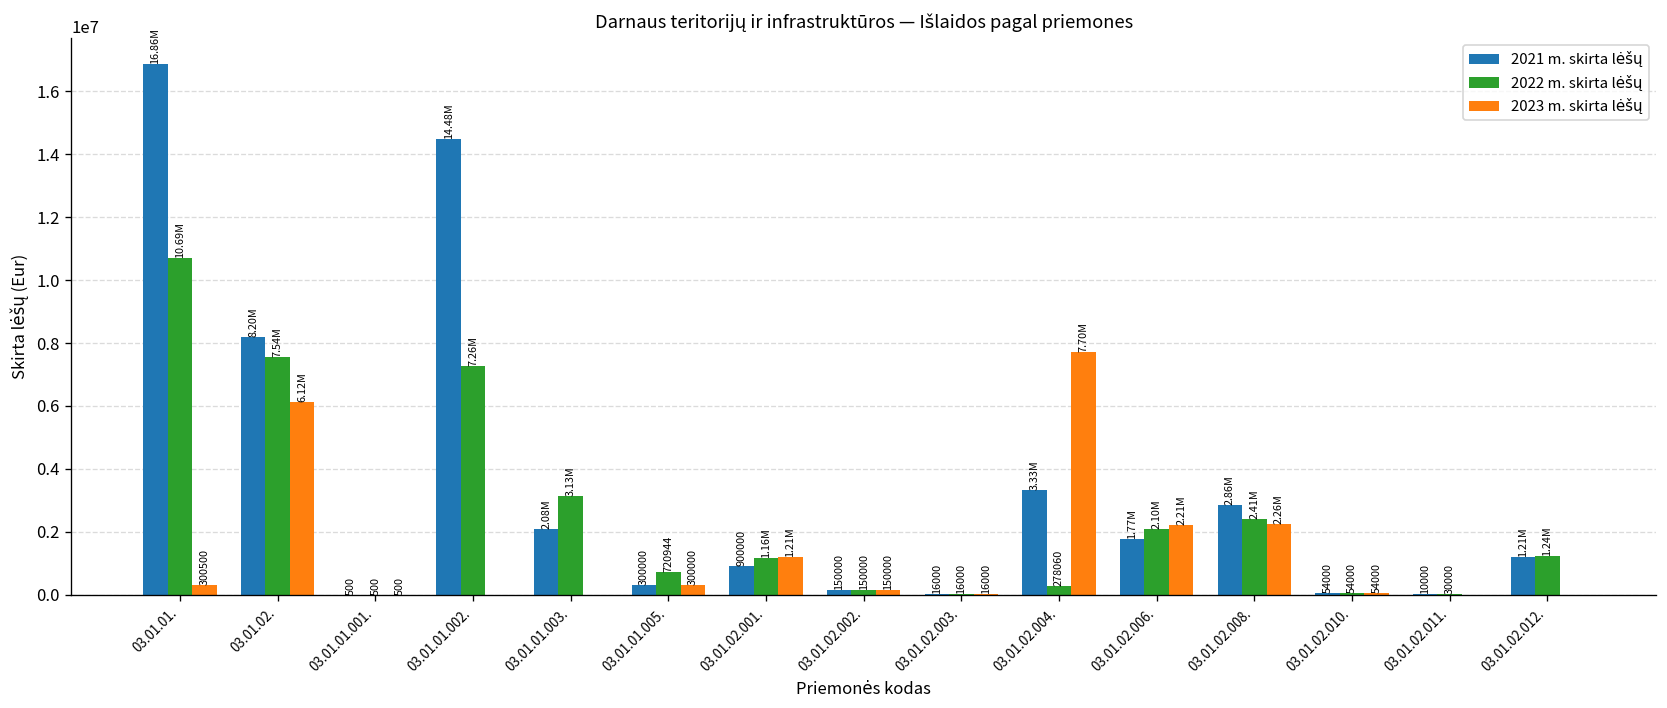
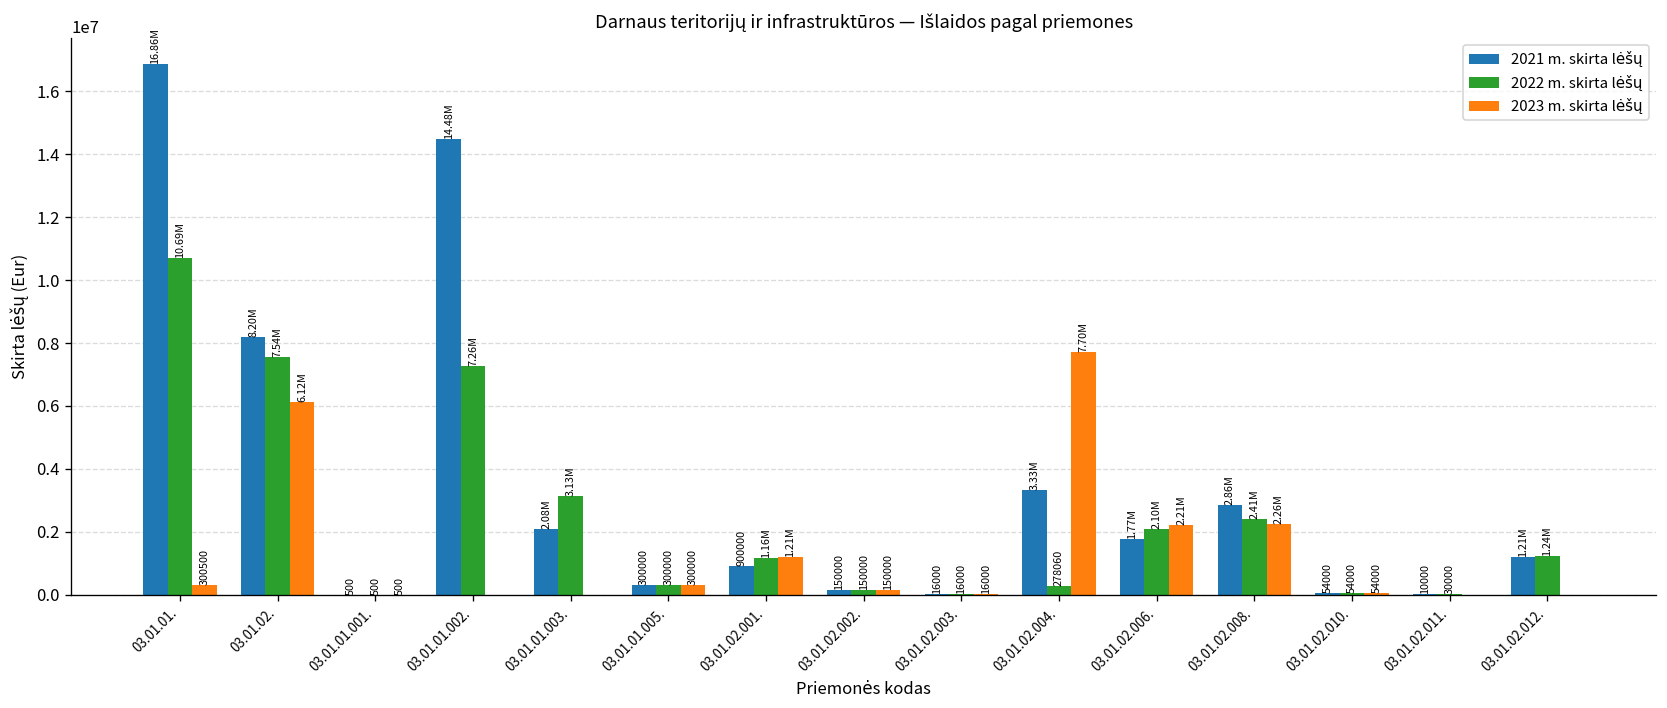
2022 m. skirta lėšų, 03.01.01.005.: 720944 -> 300000
